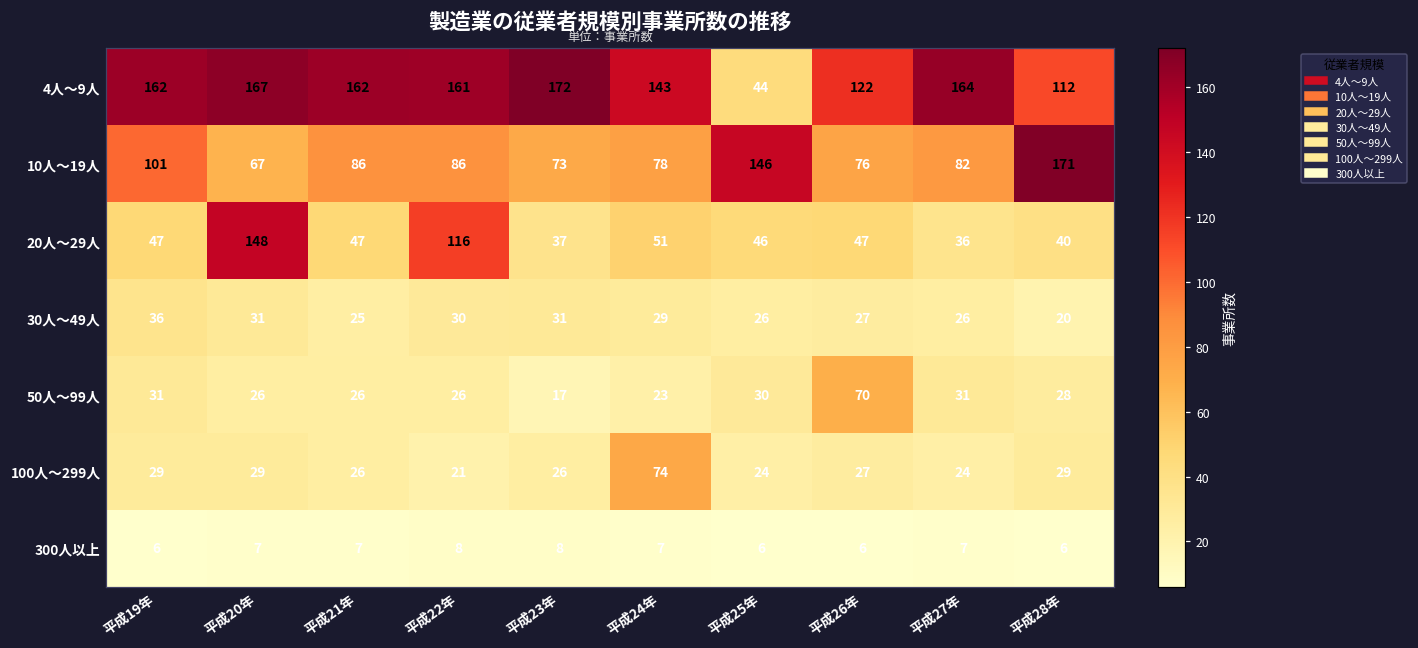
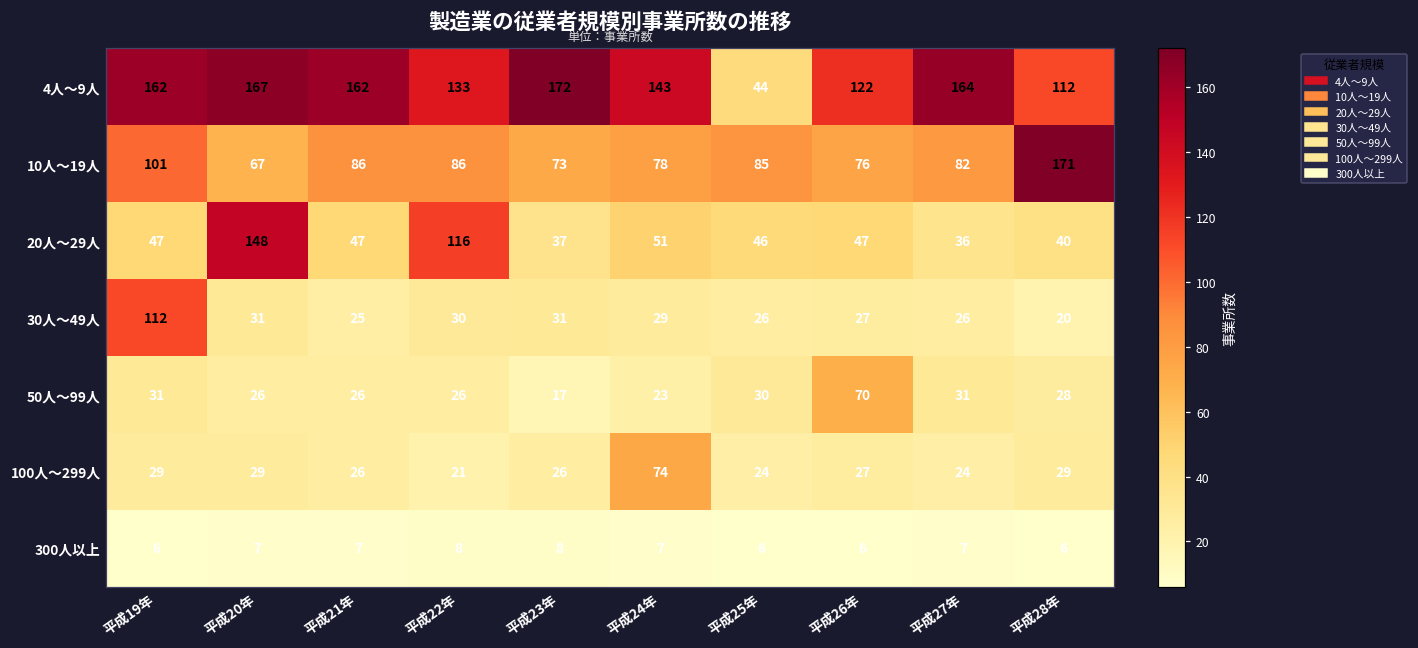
4人～9人, 平成22年: 161 -> 133
10人～19人, 平成25年: 146 -> 85
30人～49人, 平成19年: 36 -> 112
